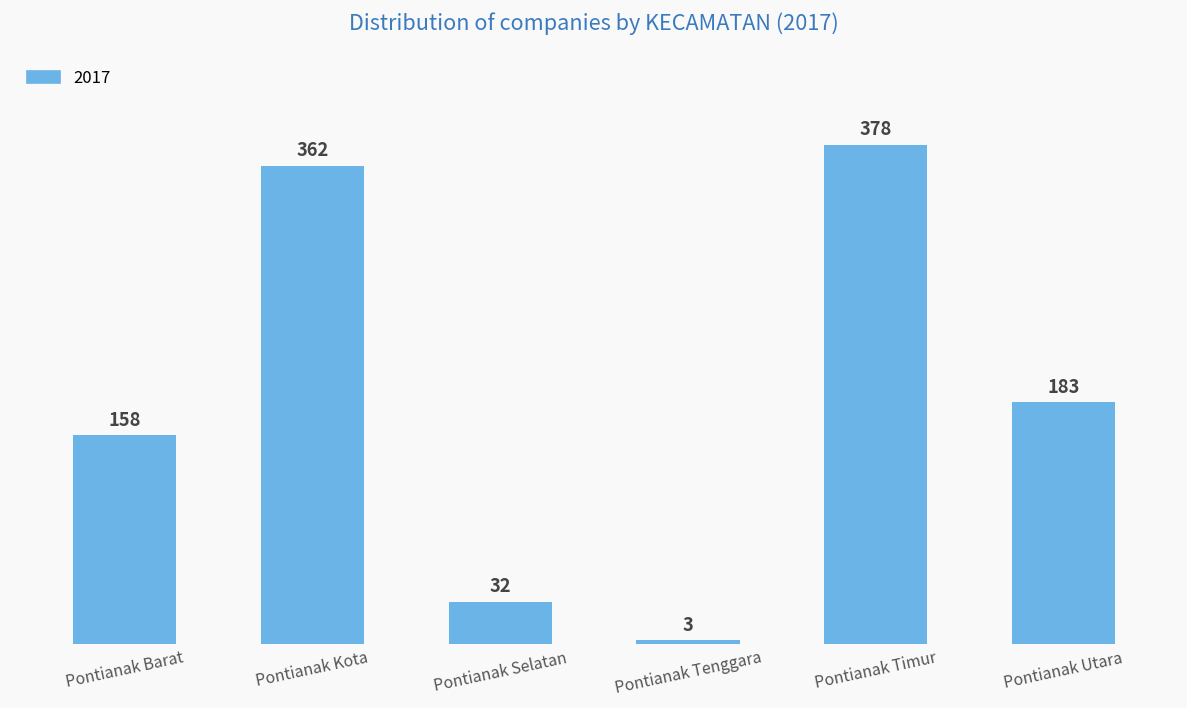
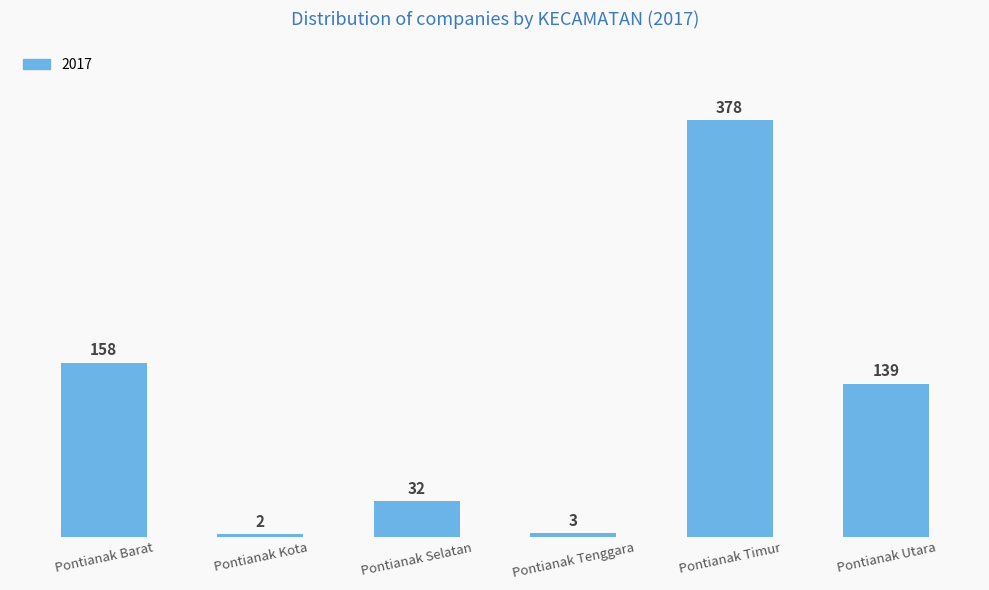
Pontianak Kota: 362 -> 2
Pontianak Utara: 183 -> 139
